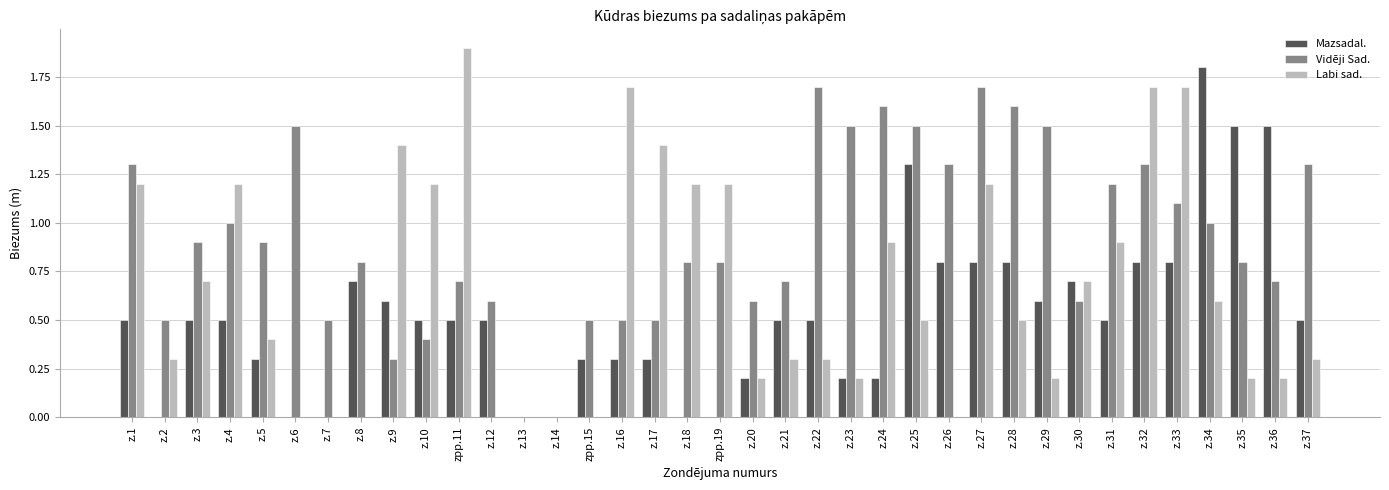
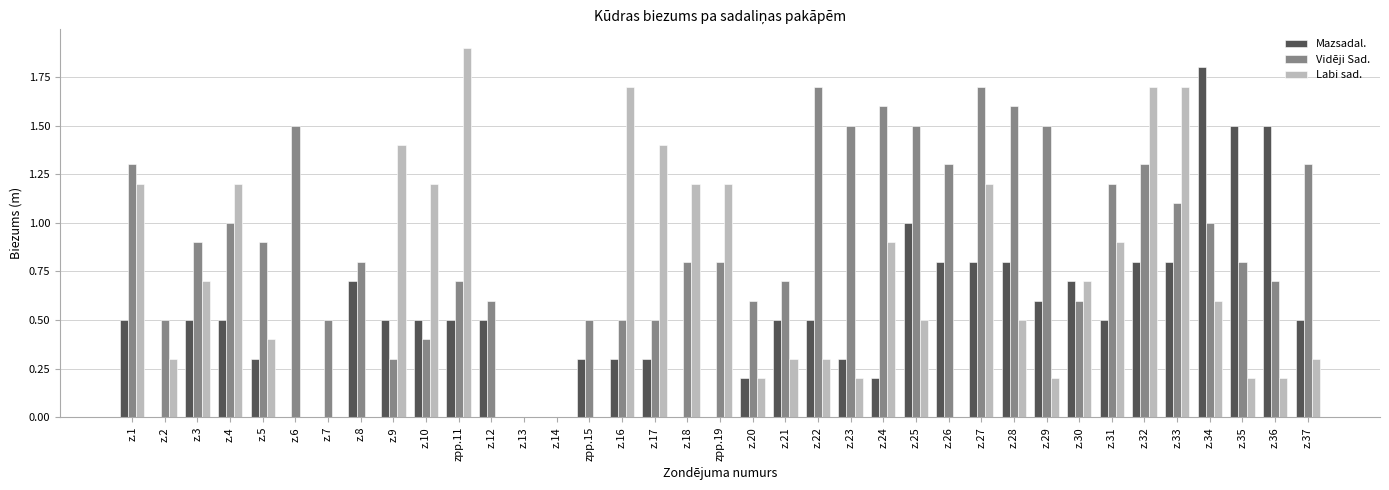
Mazsadal., z.9: 0.6 -> 0.5
Mazsadal., z.23: 0.2 -> 0.3
Mazsadal., z.25: 1.3 -> 1.0
